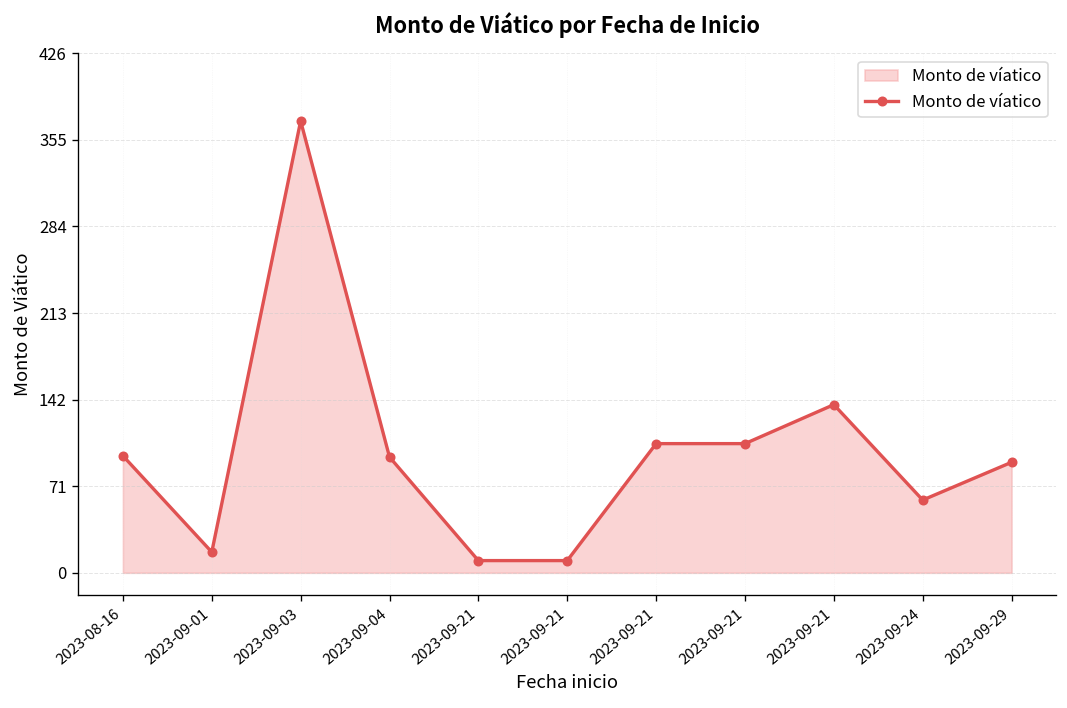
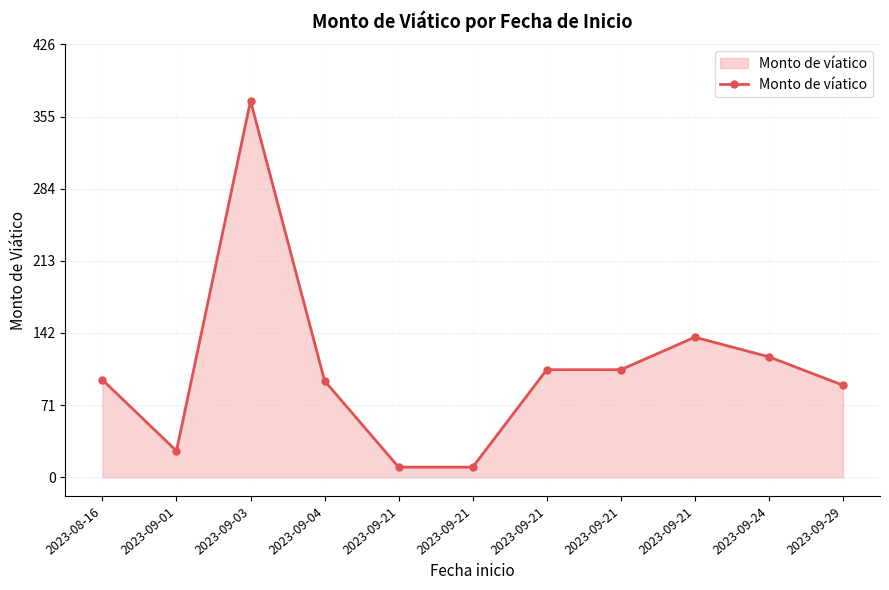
2023-09-01: 17 -> 26
2023-09-24: 60 -> 119
